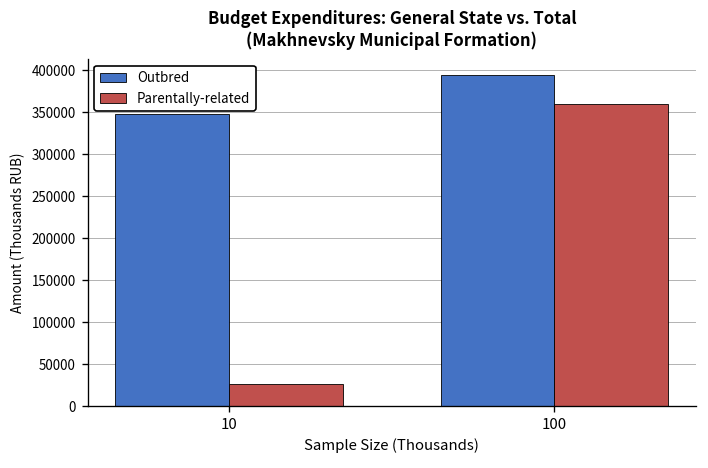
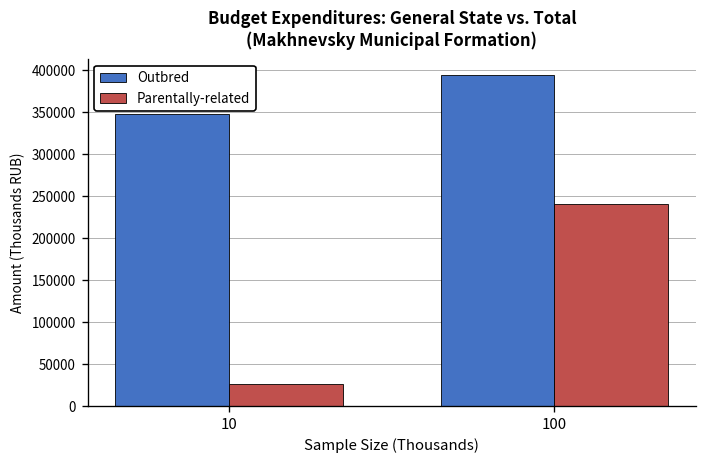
Parentally-related, 100: 360000 -> 240000
